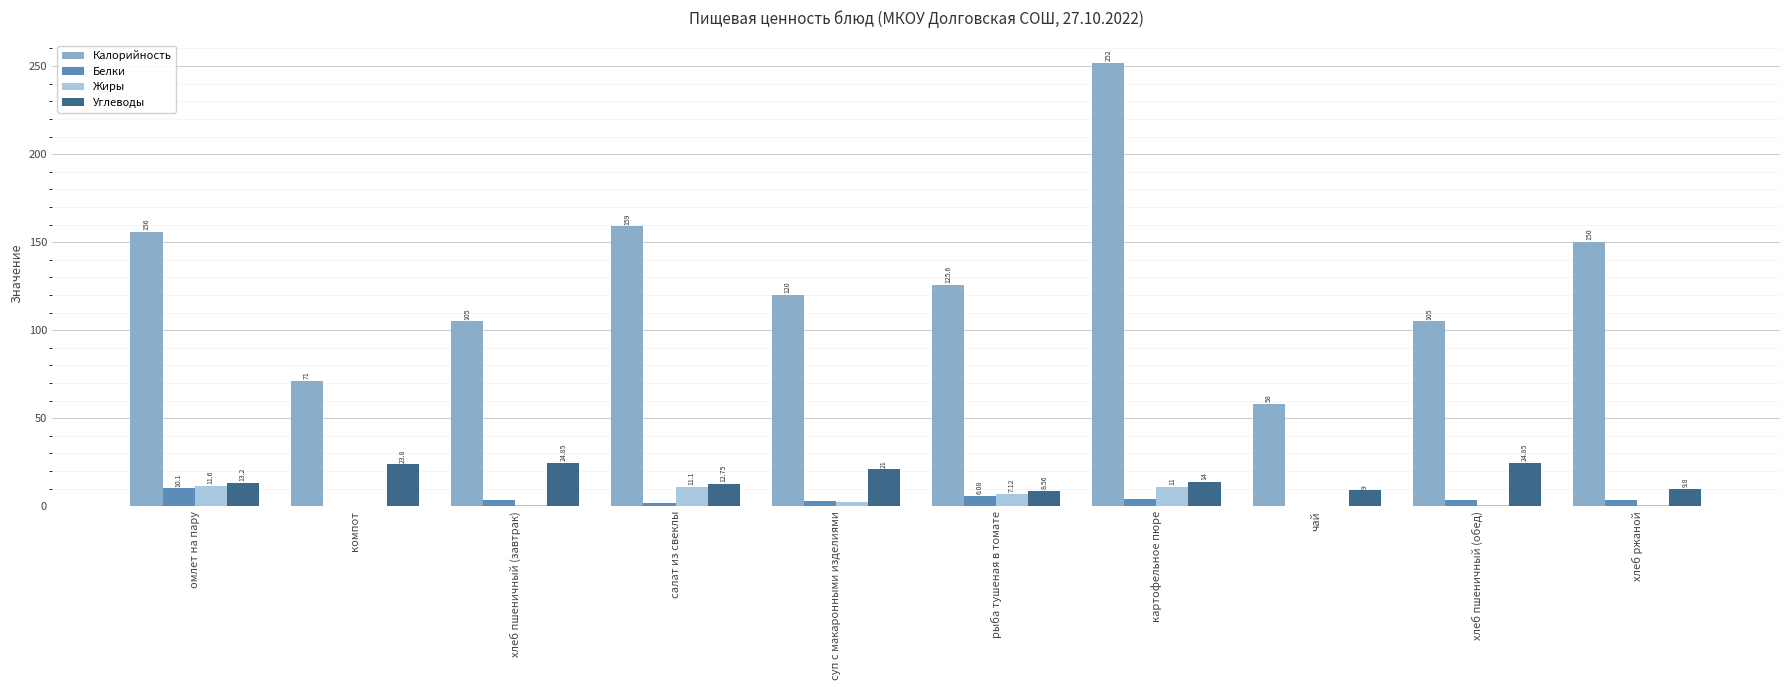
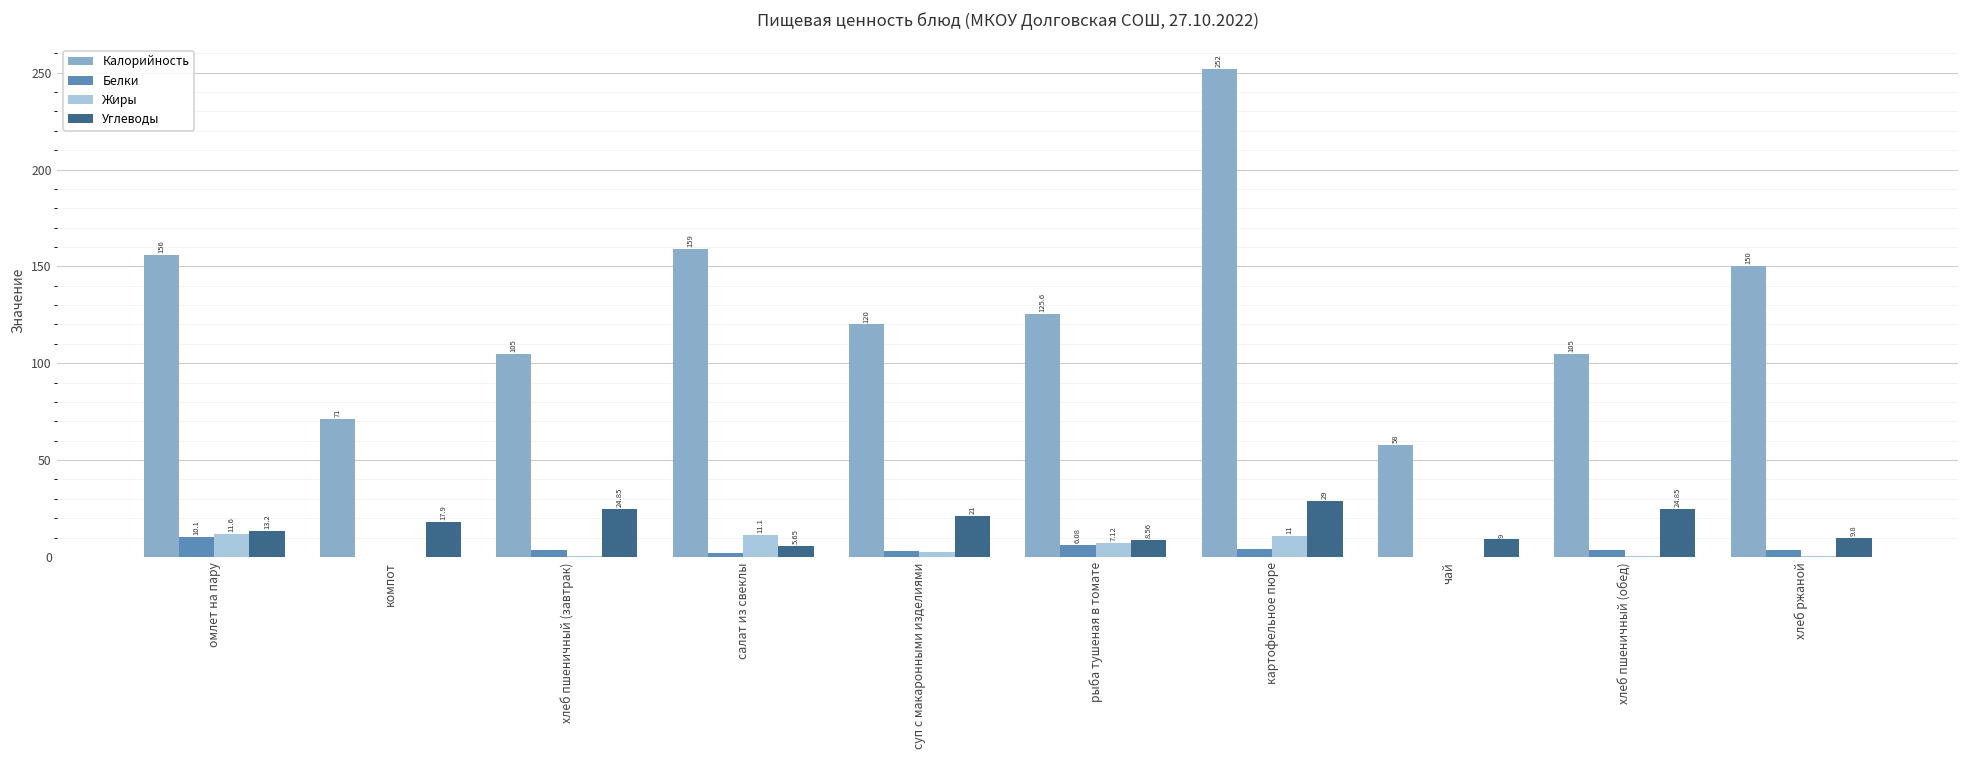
Углеводы, компот: 23.8 -> 17.9
Углеводы, салат из свеклы: 12.75 -> 5.65
Углеводы, картофельное пюре: 14 -> 29
